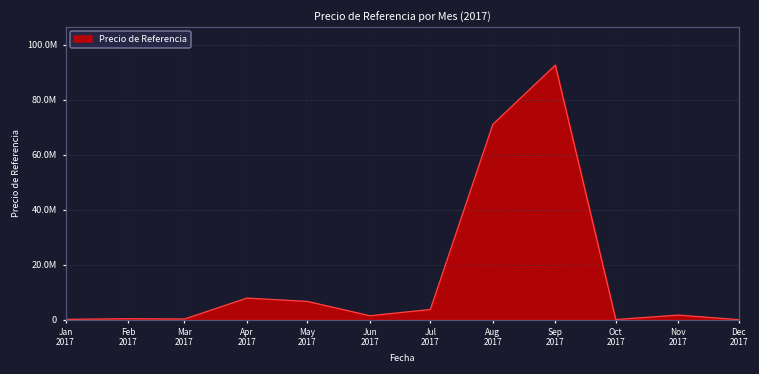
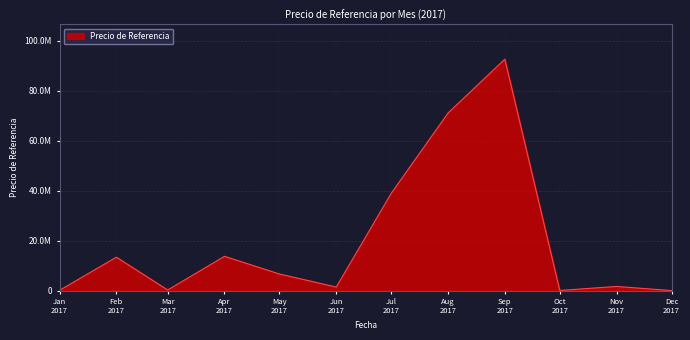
Feb 2017: 0 -> 13000000
Apr 2017: 8000000 -> 14000000
Jul 2017: 4000000 -> 39000000
